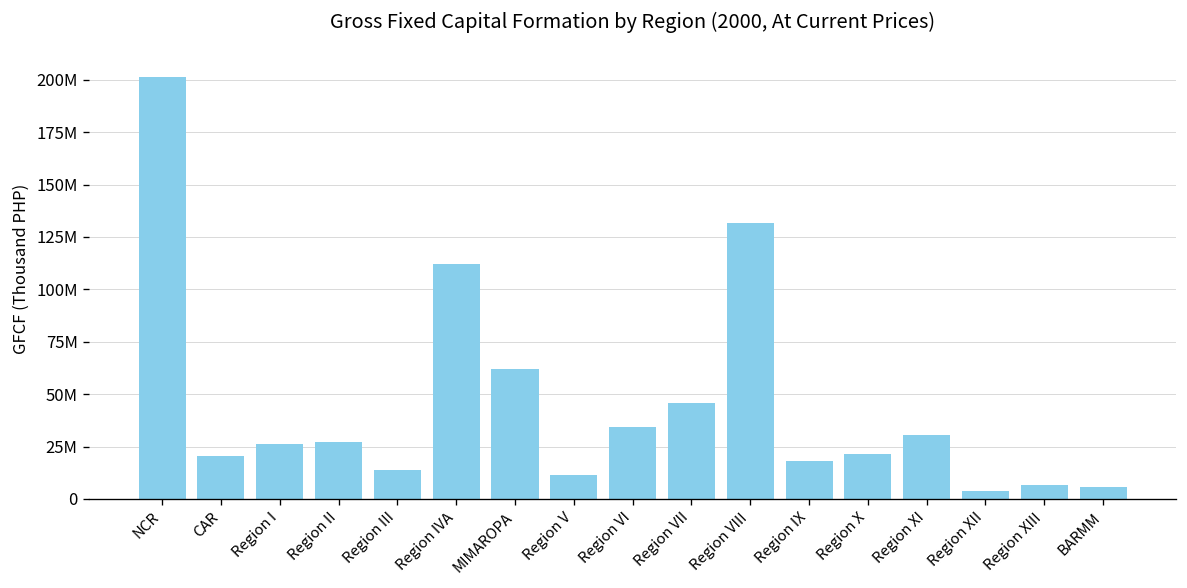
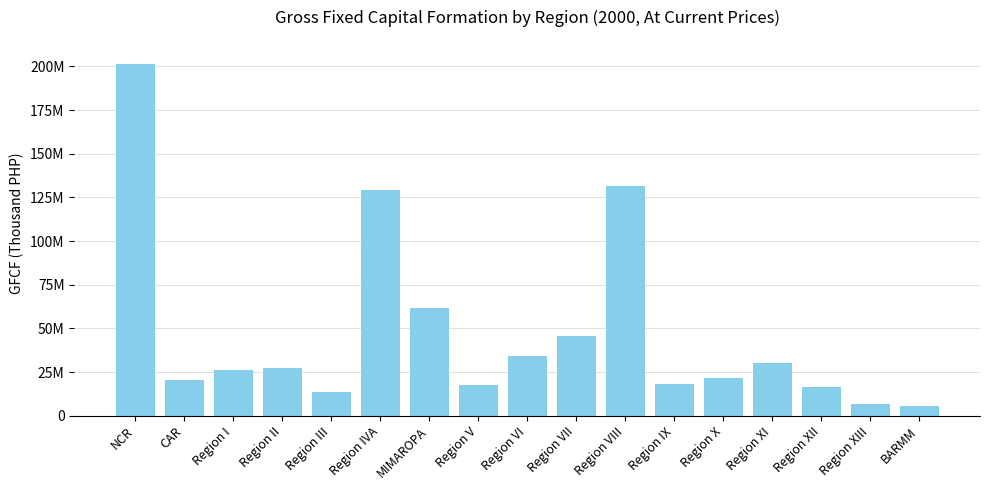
Region IVA: 112000000 -> 129000000
Region V: 12000000 -> 18000000
Region XII: 4000000 -> 16000000
